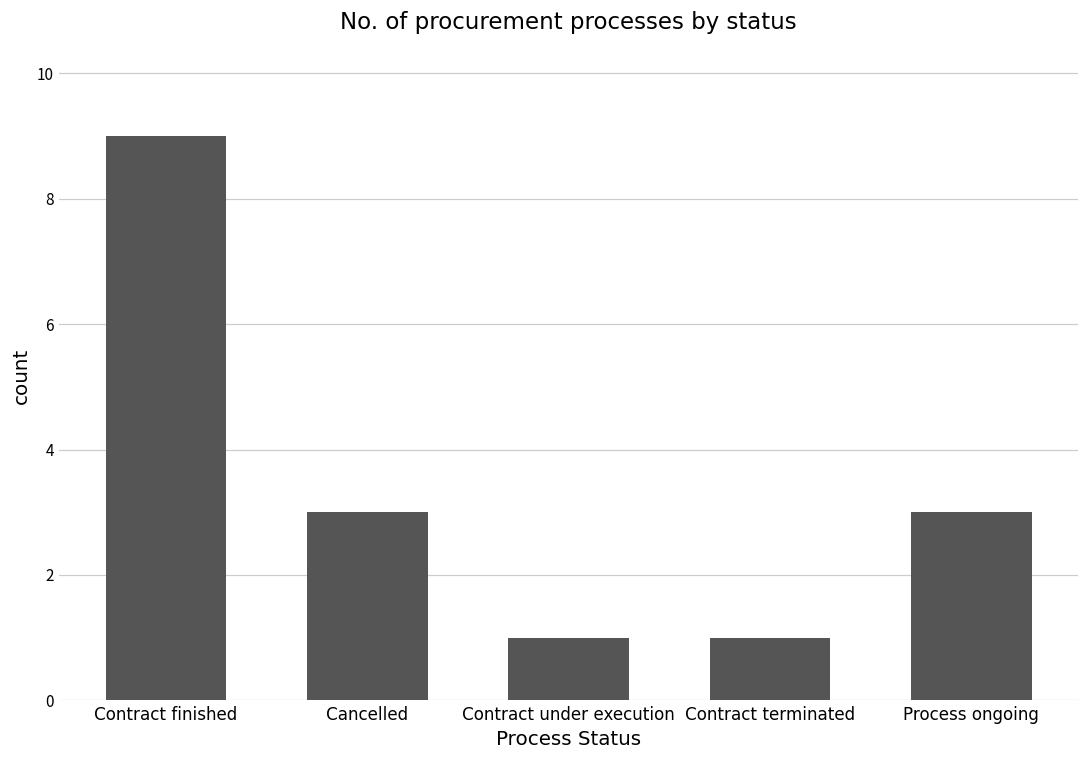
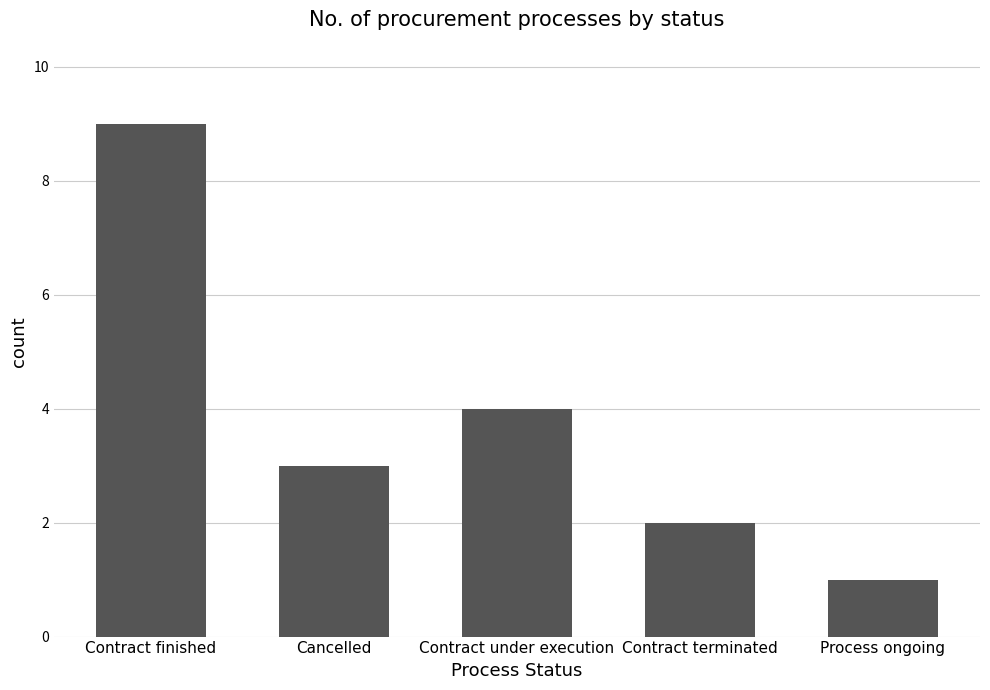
Contract under execution: 1 -> 4
Contract terminated: 1 -> 2
Process ongoing: 3 -> 1
